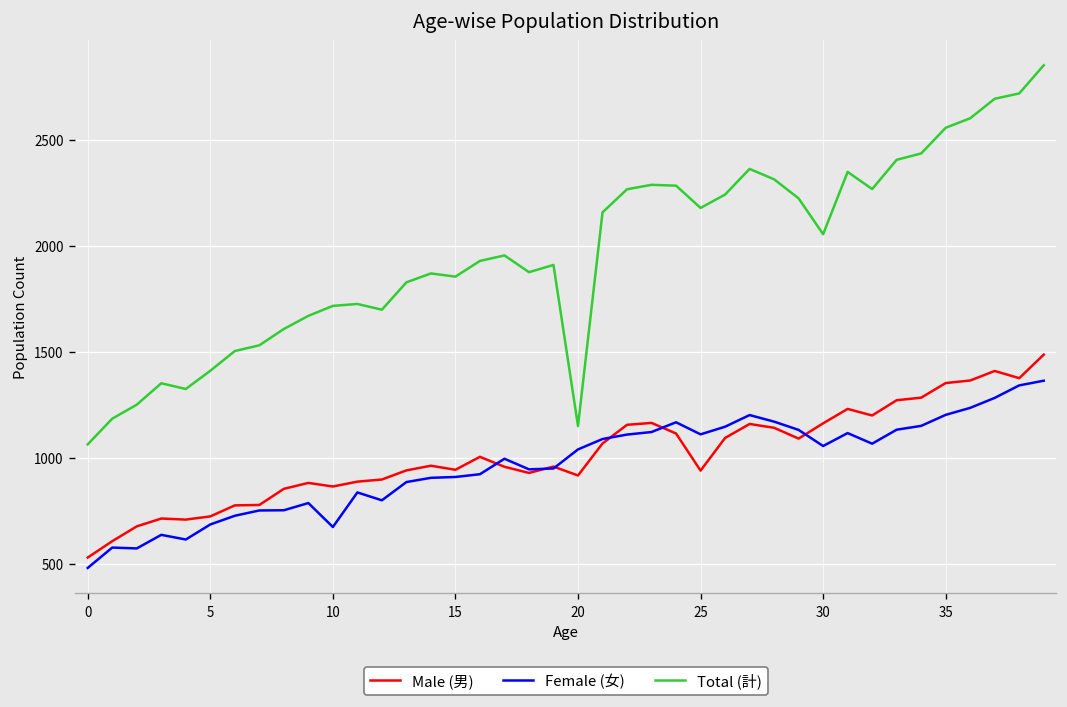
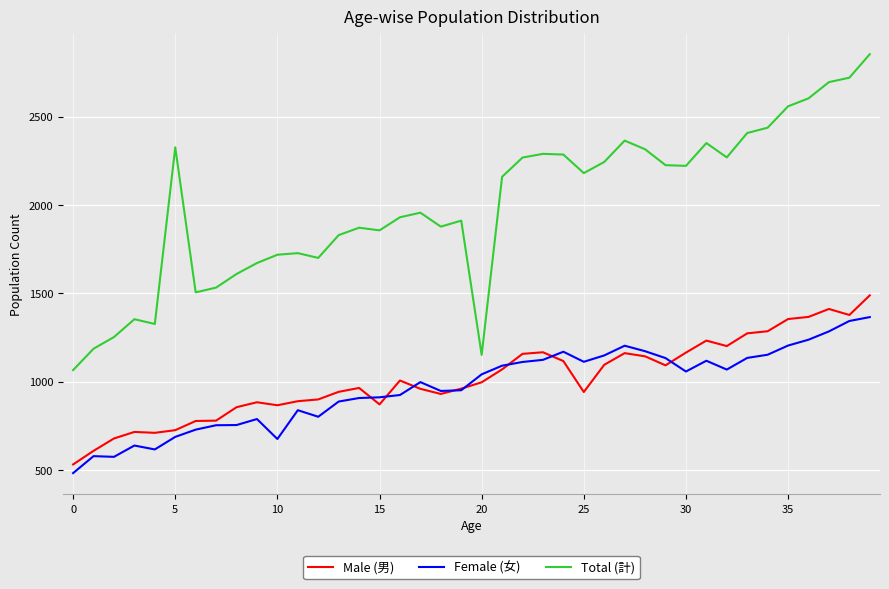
Total (計), 5: 1410 -> 2330
Male (男), 15: 950 -> 870
Male (男), 20: 920 -> 1000
Total (計), 30: 2060 -> 2220
